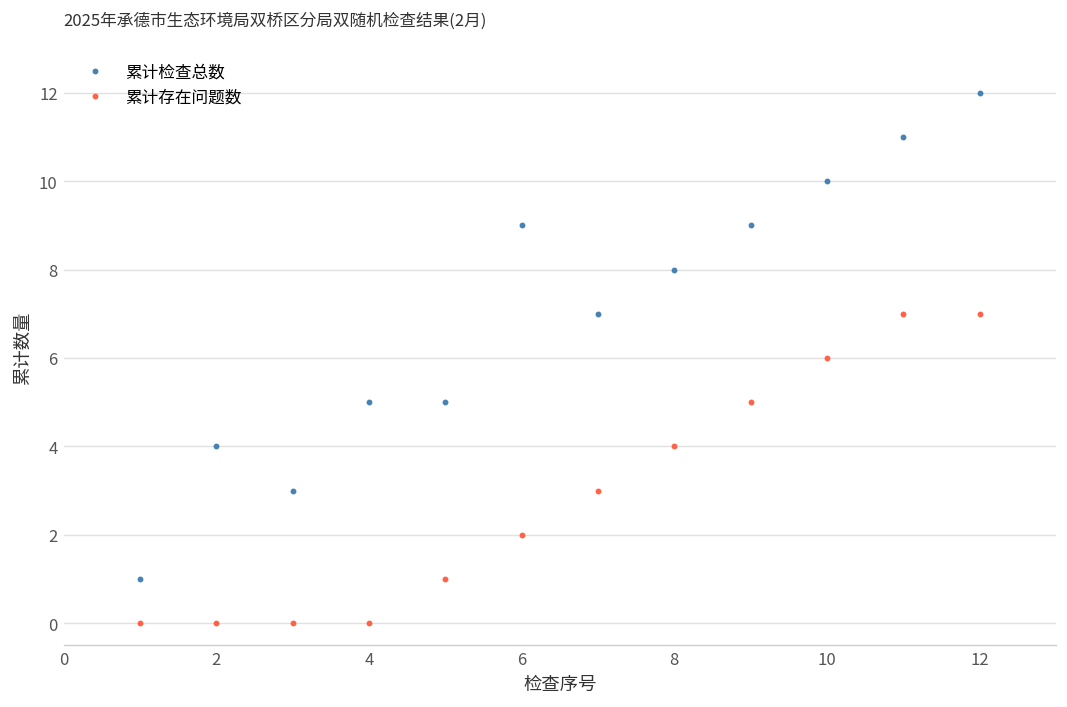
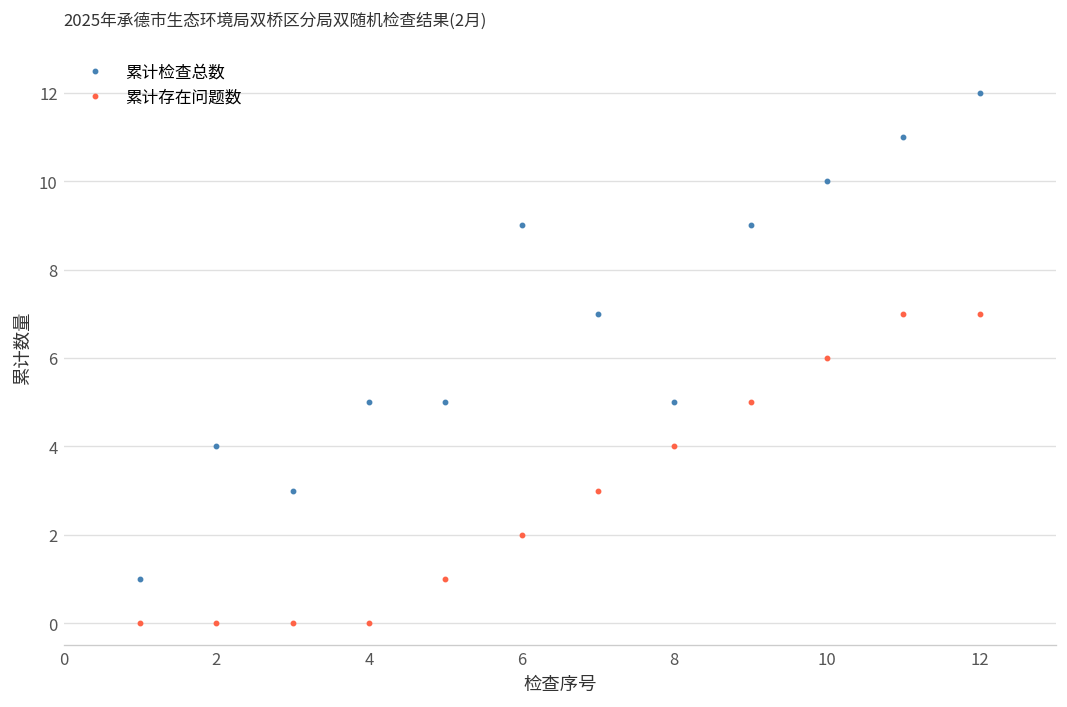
累计检查总数, 8: 8 -> 5
